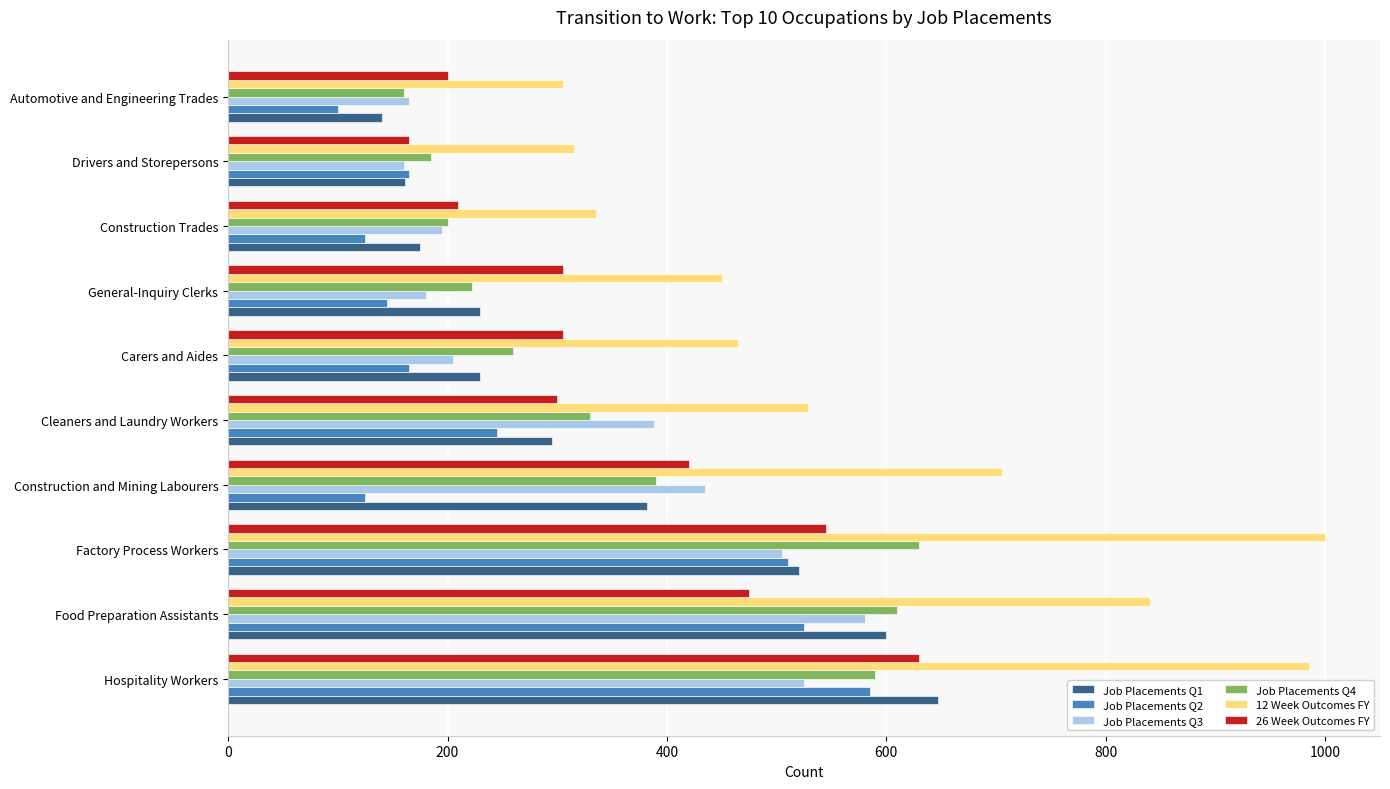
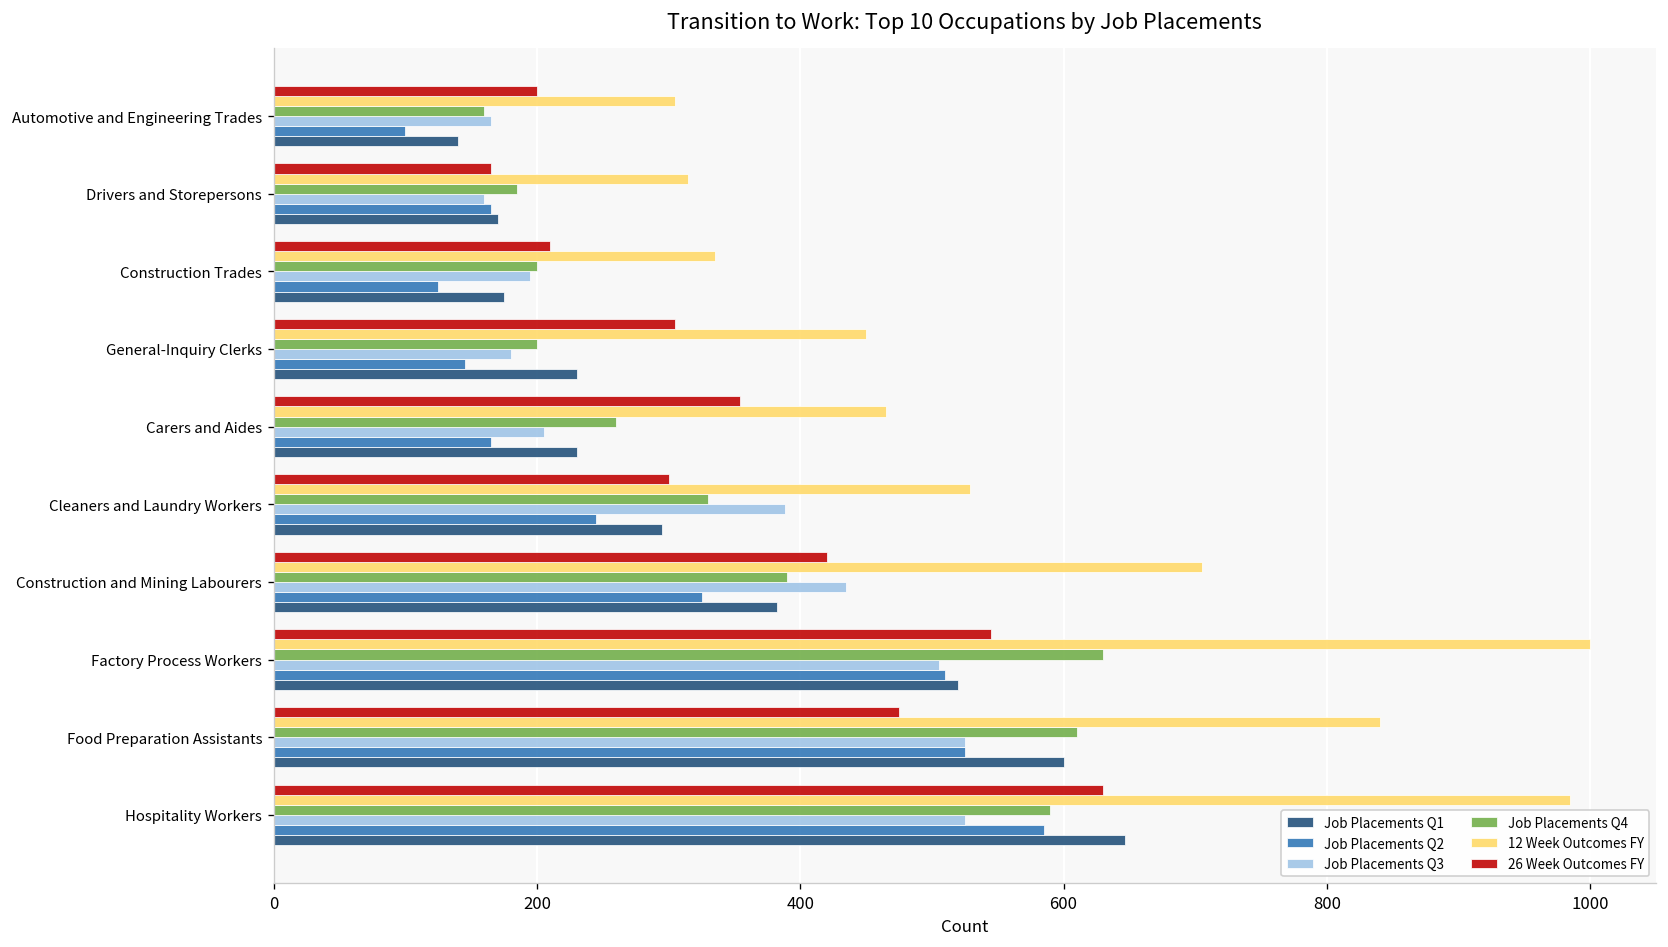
Job Placements Q1, Drivers and Storepersons: 161 -> 170
Job Placements Q4, General-Inquiry Clerks: 222 -> 200
26 Week Outcomes FY, Carers and Aides: 305 -> 354
Job Placements Q2, Construction and Mining Labourers: 125 -> 325
Job Placements Q3, Food Preparation Assistants: 581 -> 525
